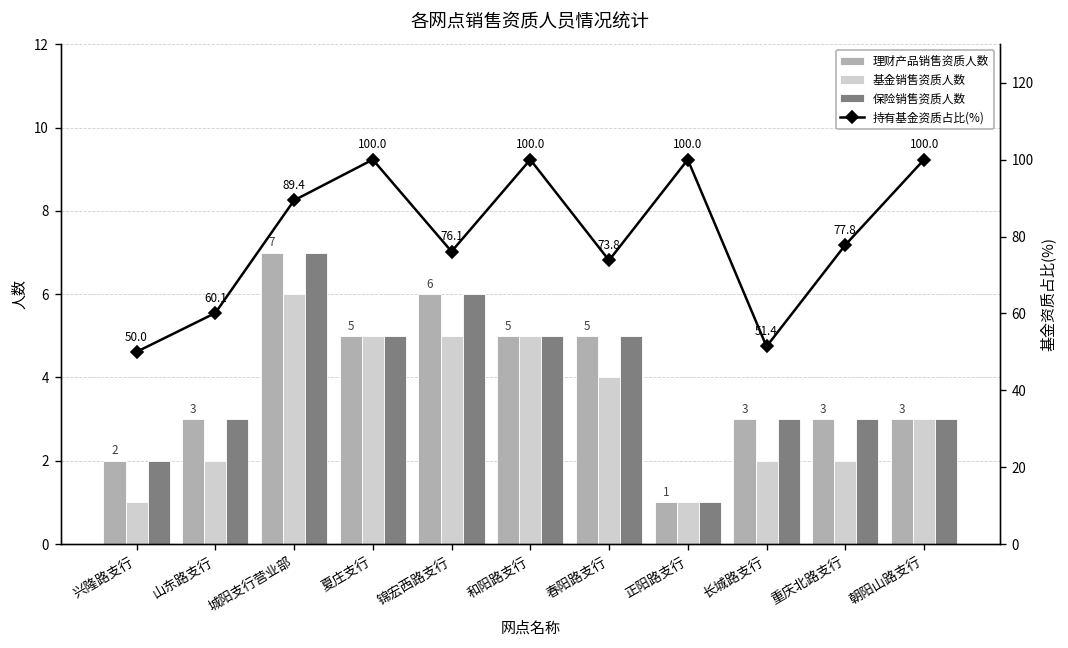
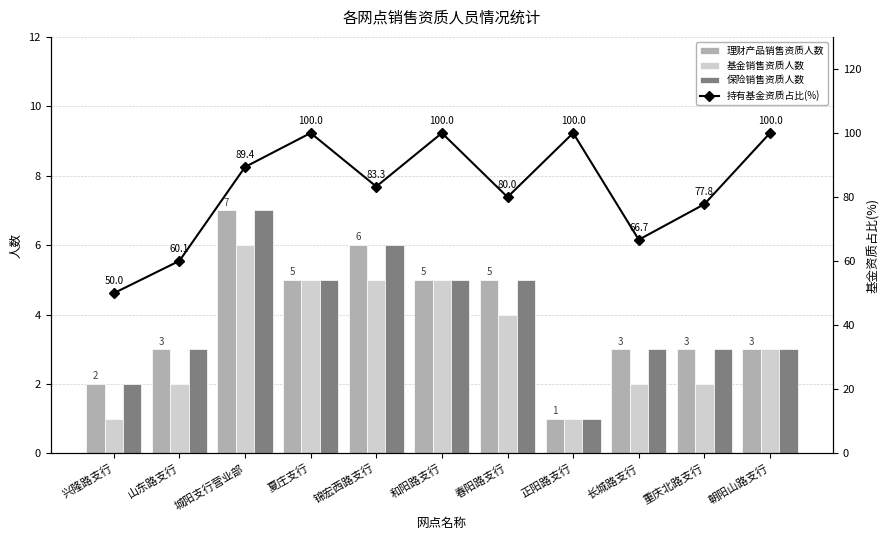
持有基金资质占比(%), 锦宏西路支行: 76.1 -> 83.3
持有基金资质占比(%), 春阳路支行: 73.8 -> 80.0
持有基金资质占比(%), 长城路支行: 51.4 -> 66.7
